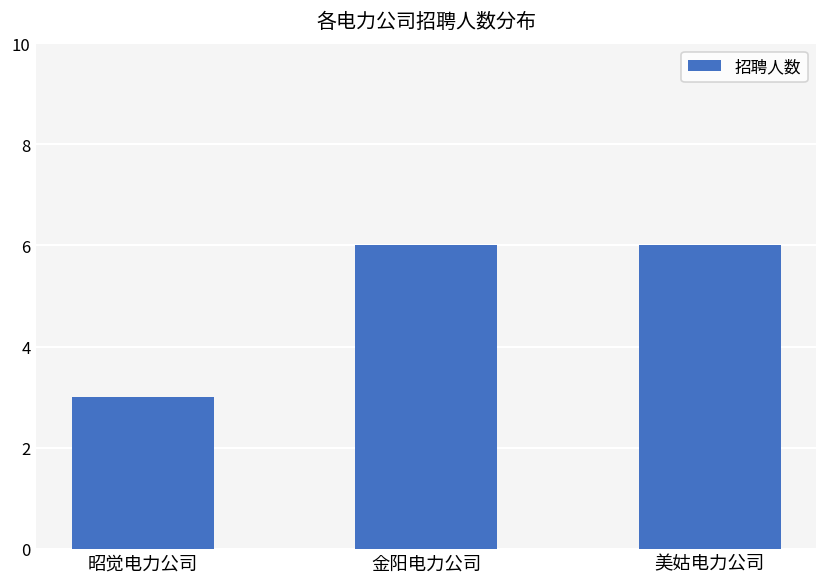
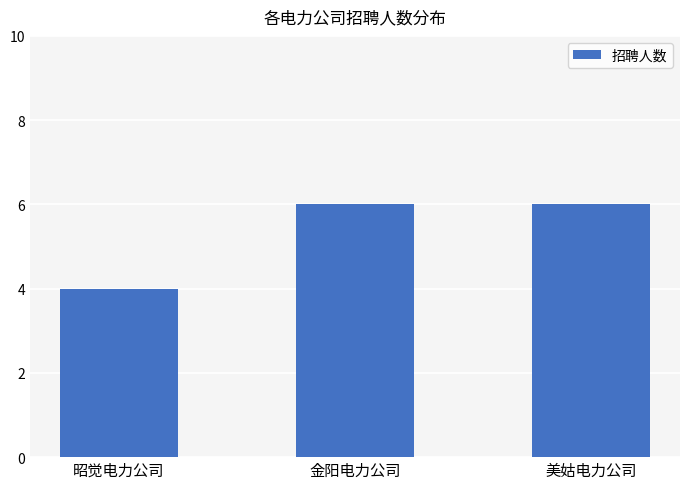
昭觉电力公司: 3 -> 4
